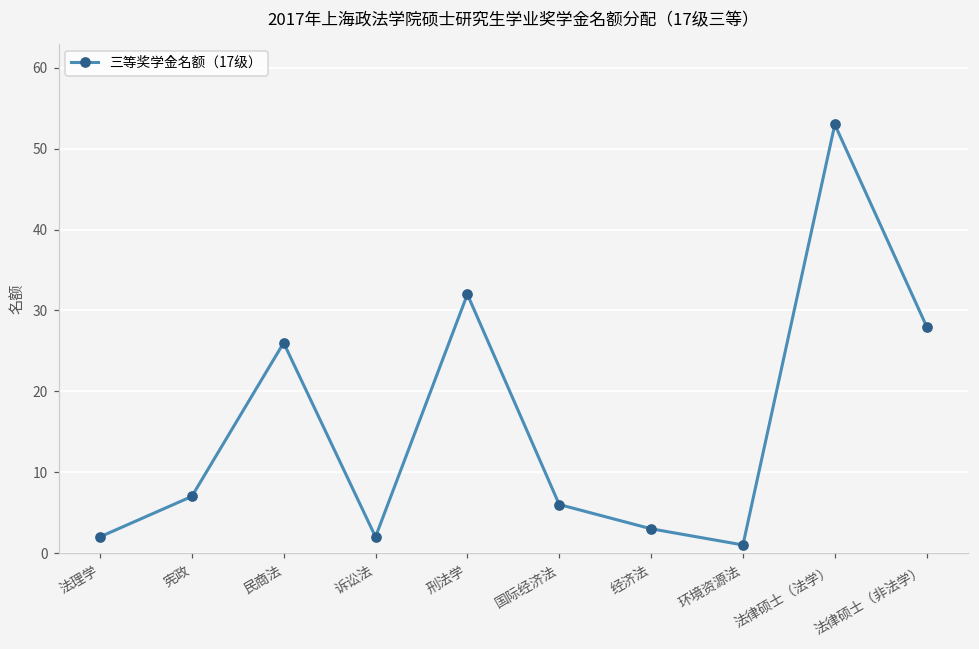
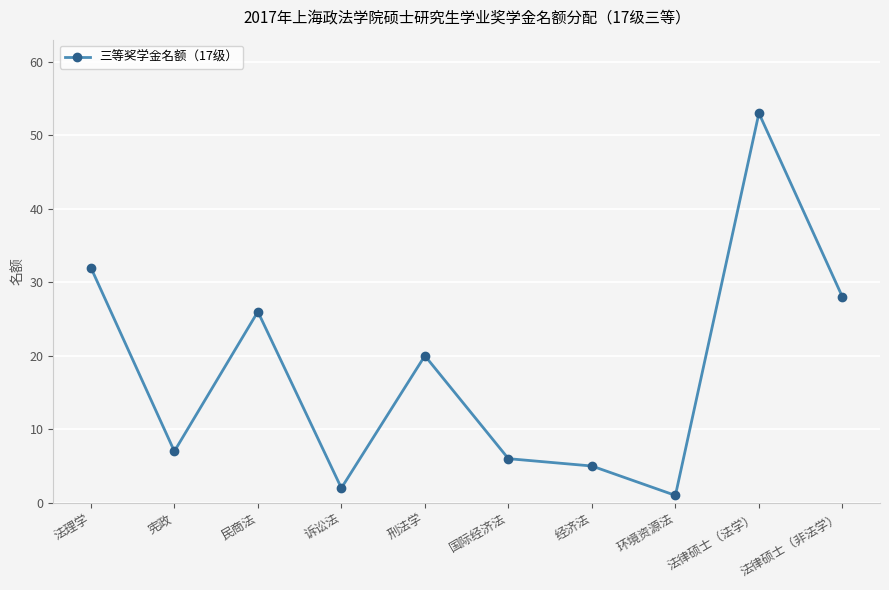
法理学: 2 -> 32
刑法学: 32 -> 20
经济法: 3 -> 5
